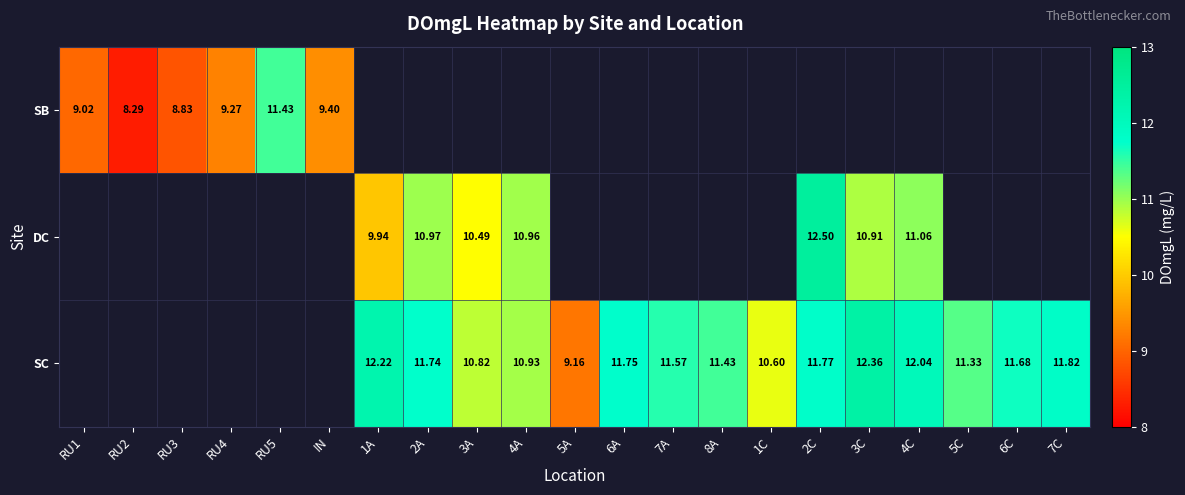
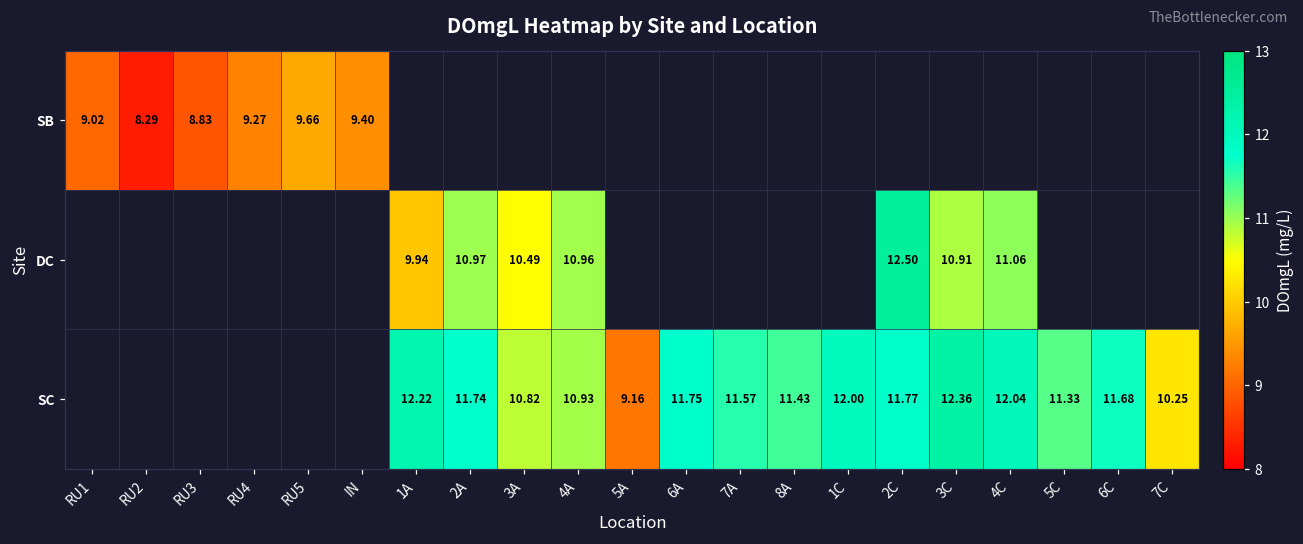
SB, RU5: 11.43 -> 9.66
SC, 1C: 10.60 -> 12.00
SC, 7C: 11.82 -> 10.25
